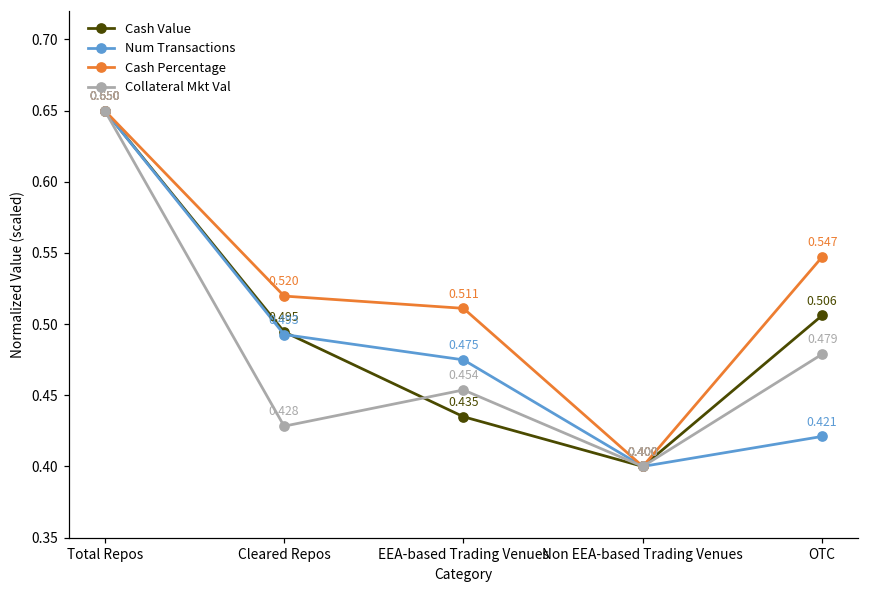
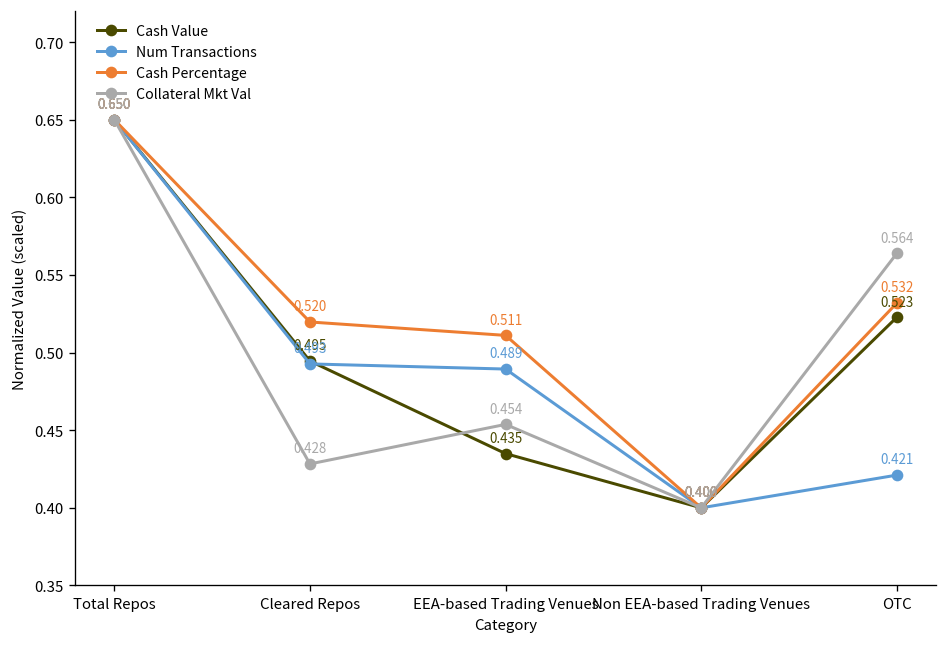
Num Transactions, EEA-based Trading Venues: 0.475 -> 0.489
Cash Value, OTC: 0.506 -> 0.523
Cash Percentage, OTC: 0.547 -> 0.532
Collateral Mkt Val, OTC: 0.479 -> 0.564
